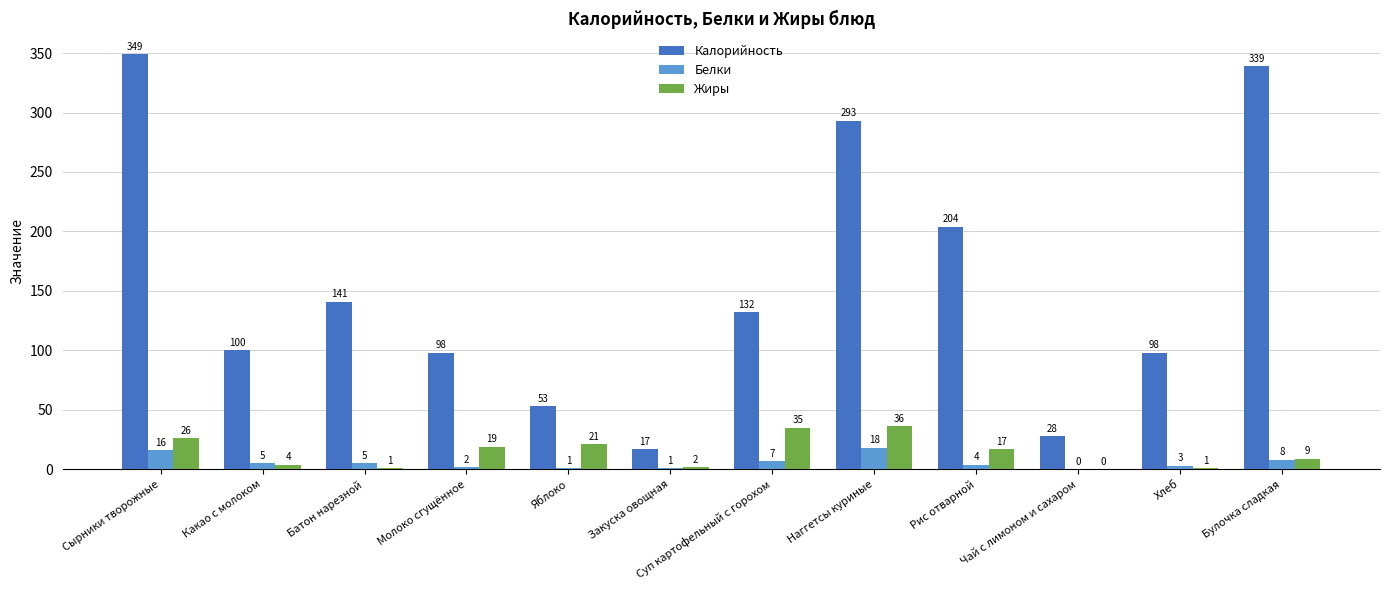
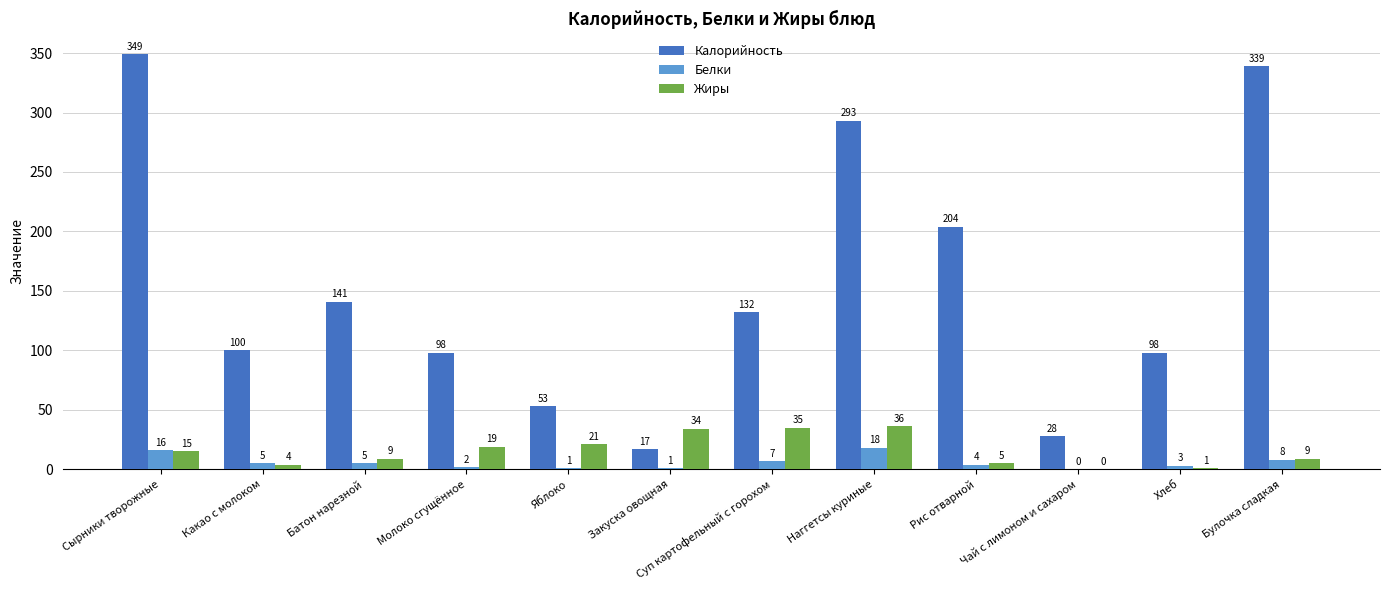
Жиры, Сырники творожные: 26 -> 15
Жиры, Батон нарезной: 1 -> 9
Жиры, Закуска овощная: 2 -> 34
Жиры, Рис отварной: 17 -> 5
